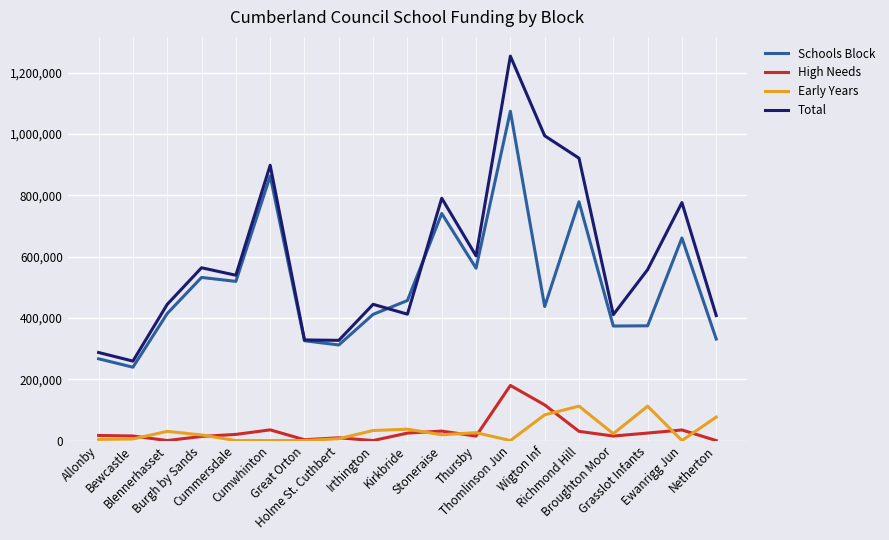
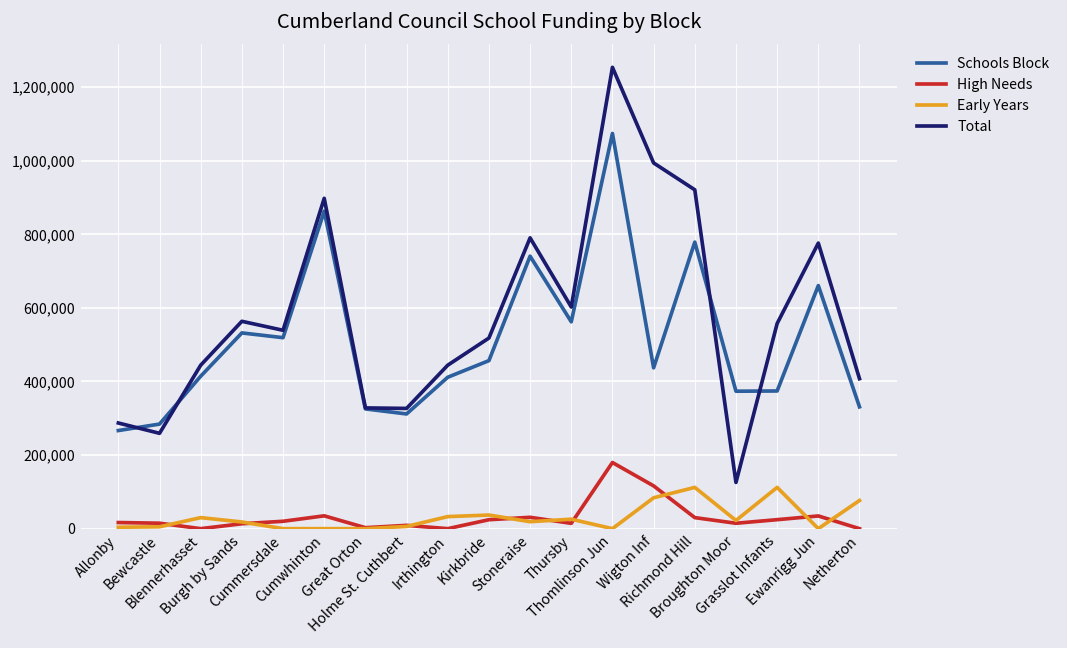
Schools Block, Bewcastle: 240,000 -> 280,000
Total, Kirkbride: 410,000 -> 520,000
Total, Broughton Moor: 410,000 -> 130,000
